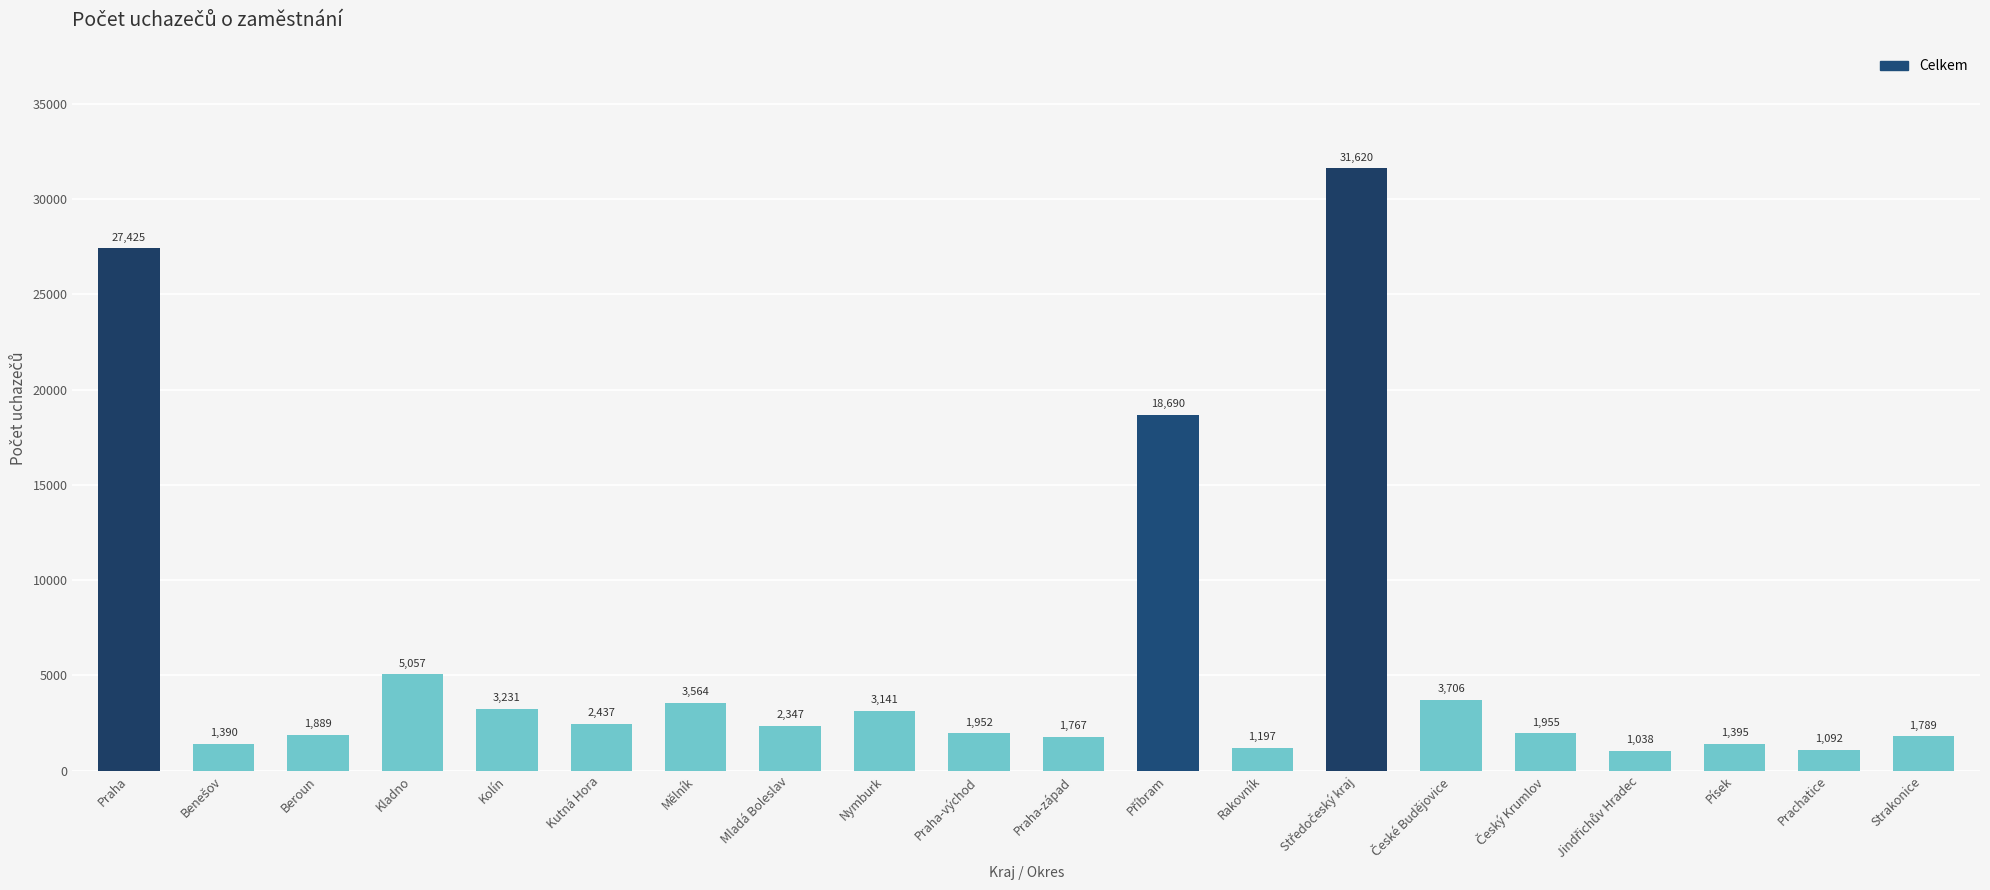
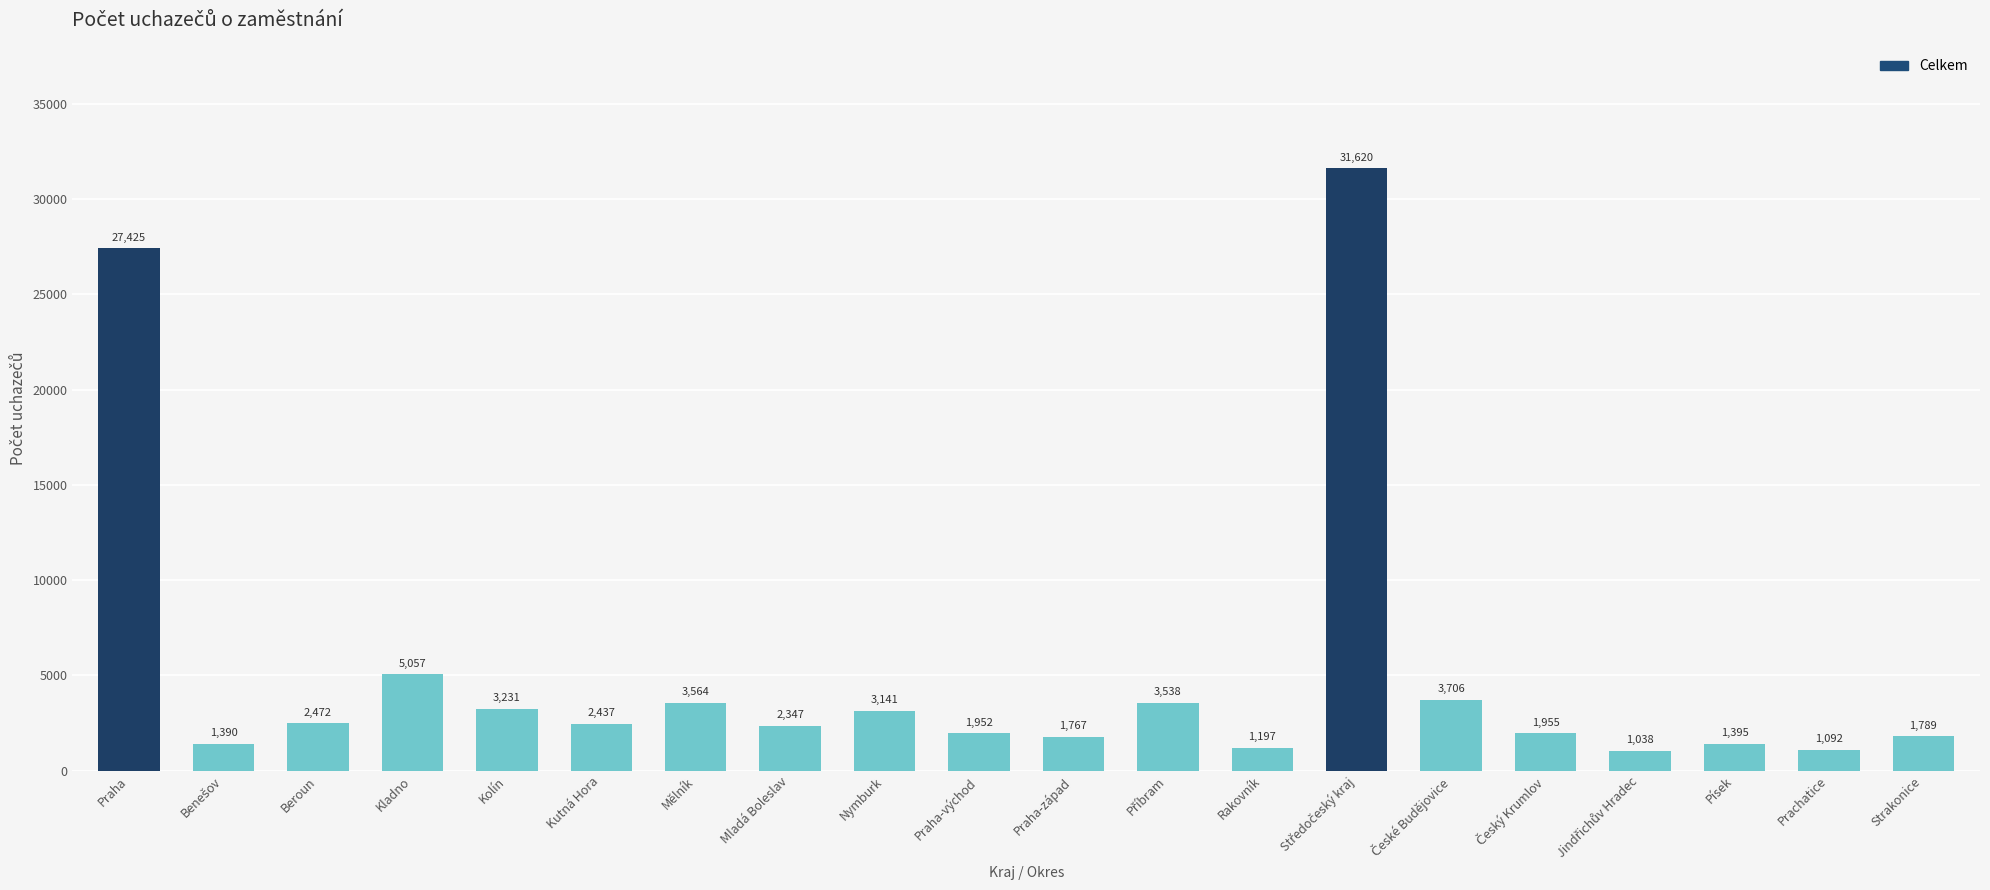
Beroun: 1,889 -> 2,472
Příbram: 18,690 -> 3,538
